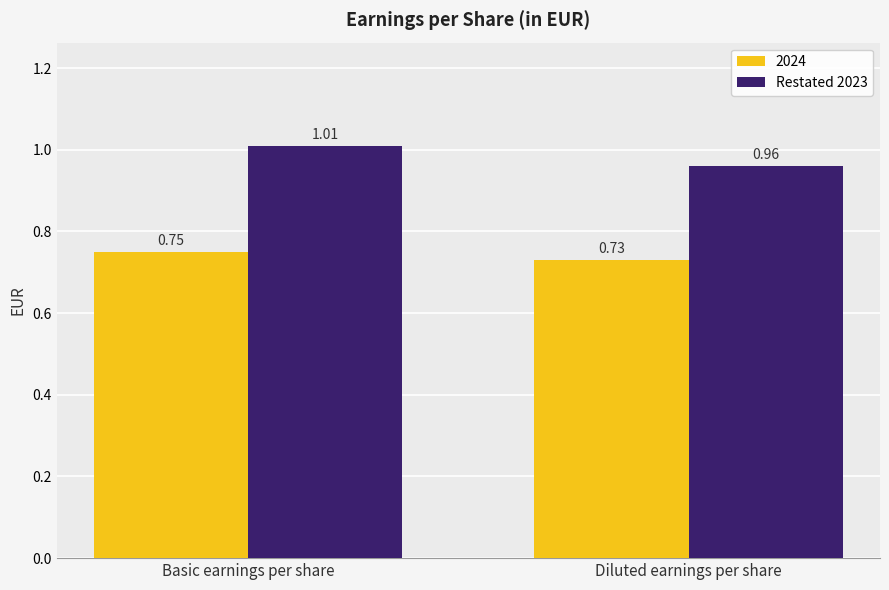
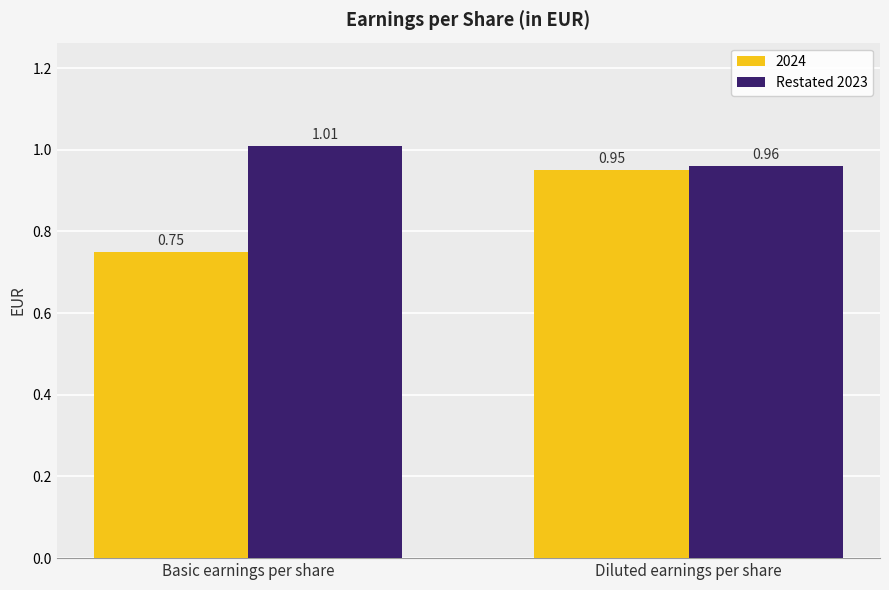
2024, Diluted earnings per share: 0.73 -> 0.95
